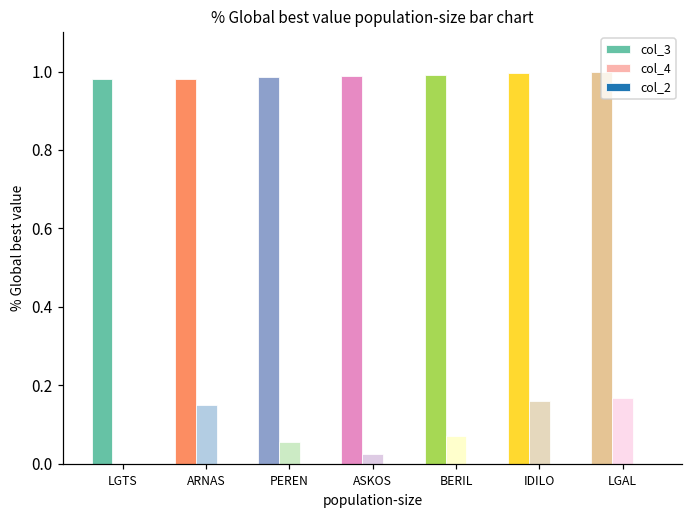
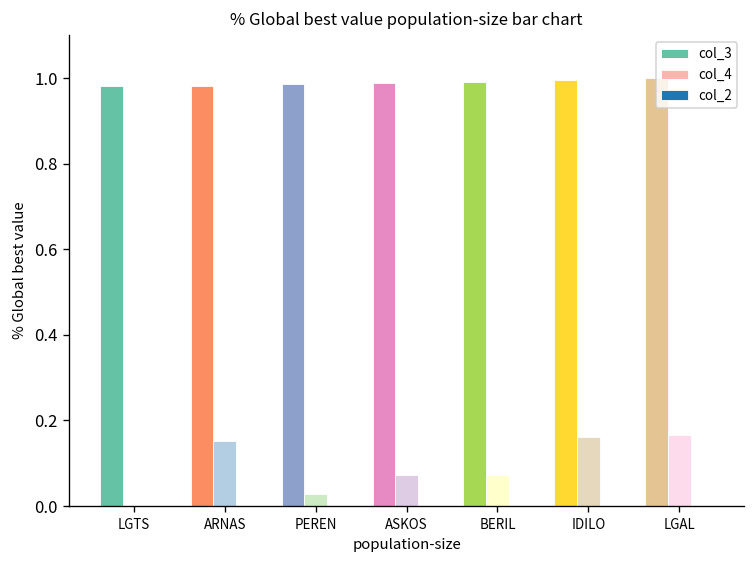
col_4, PEREN: 0.06 -> 0.03
col_4, ASKOS: 0.03 -> 0.07
